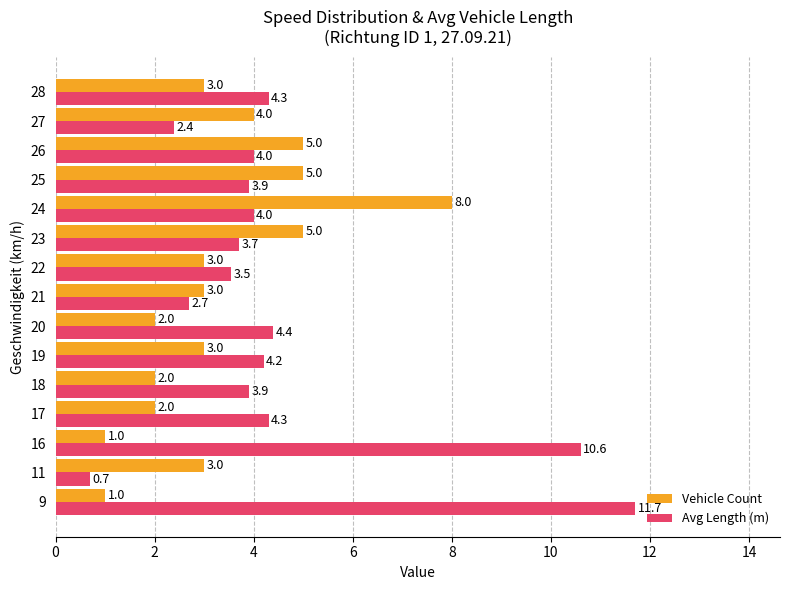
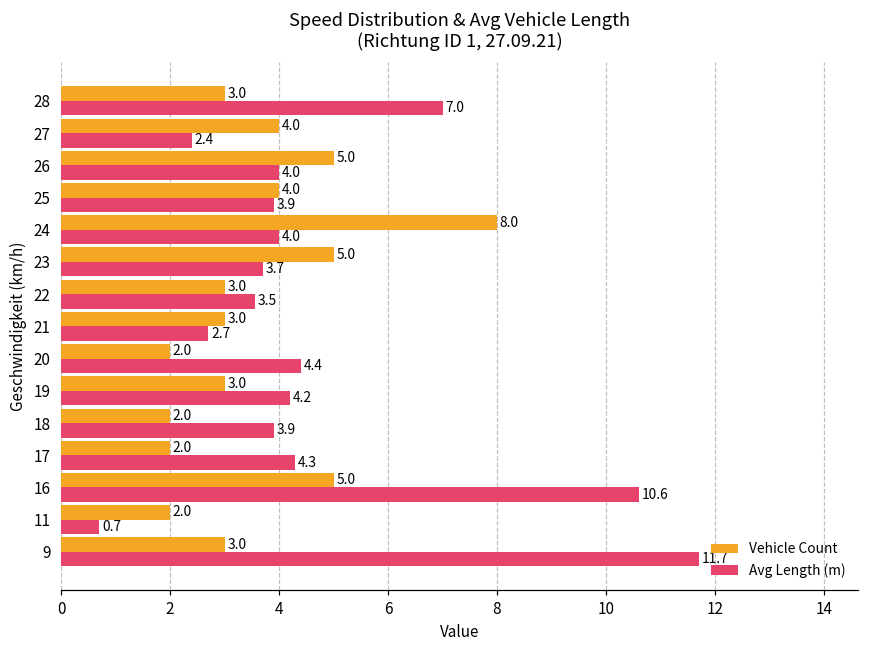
Avg Length (m), 28: 4.3 -> 7.0
Vehicle Count, 25: 5.0 -> 4.0
Vehicle Count, 16: 1.0 -> 5.0
Vehicle Count, 11: 3.0 -> 2.0
Vehicle Count, 9: 1.0 -> 3.0
